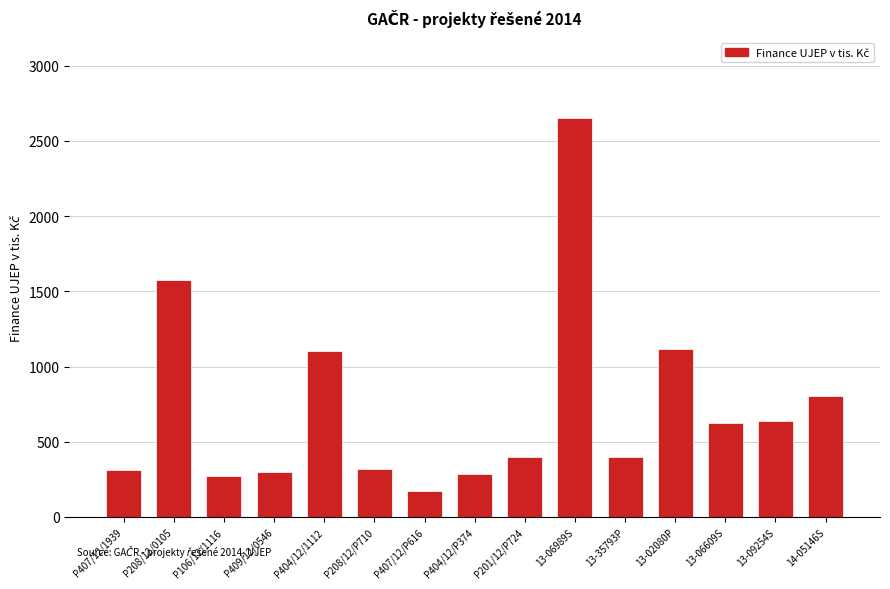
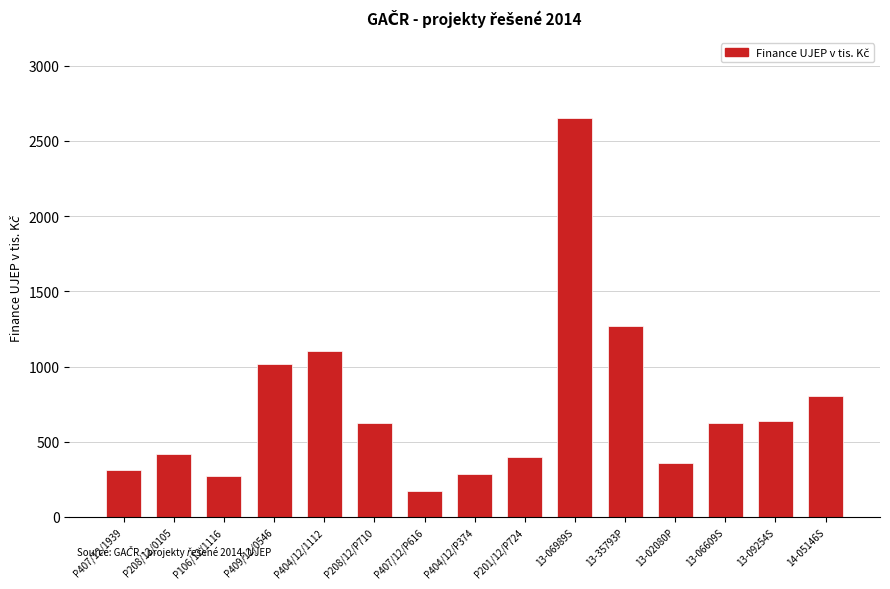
P208/12/0105: 1580 -> 420
P409/12/0546: 300 -> 1020
P208/12/P710: 320 -> 620
13-35793P: 400 -> 1270
13-02080P: 1120 -> 360
